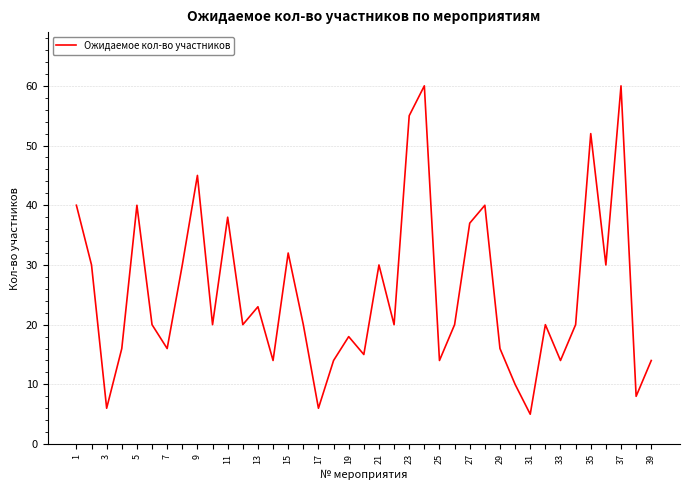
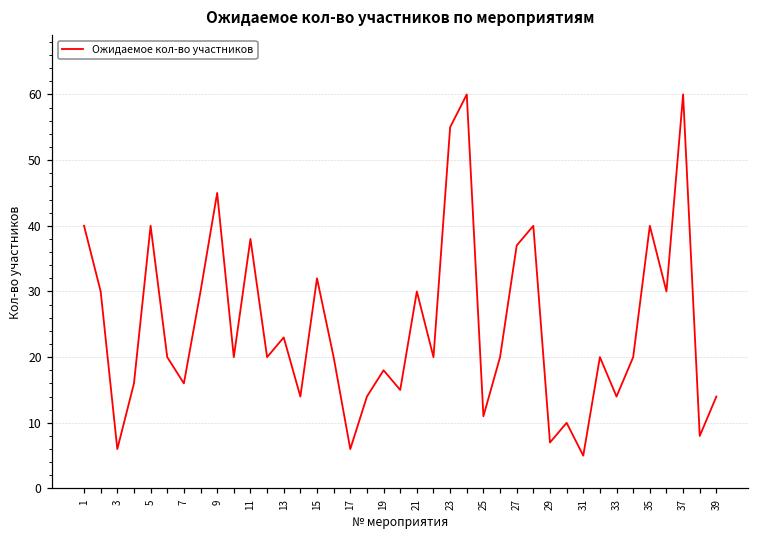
25: 14 -> 11
29: 16 -> 7
35: 52 -> 40
